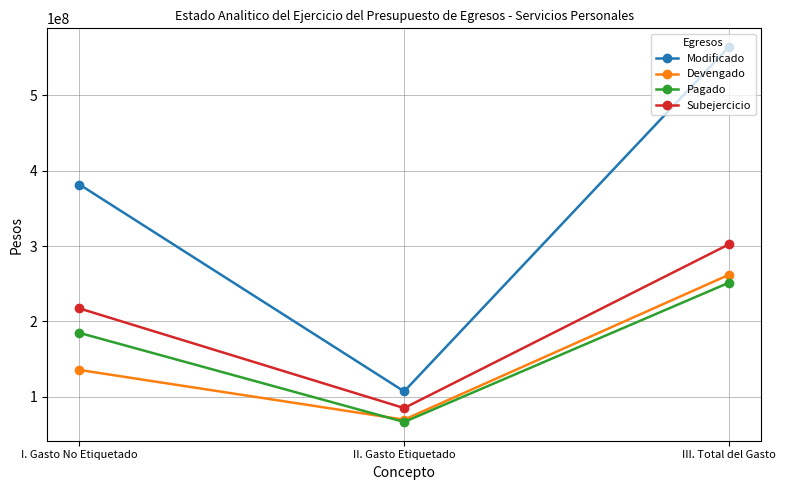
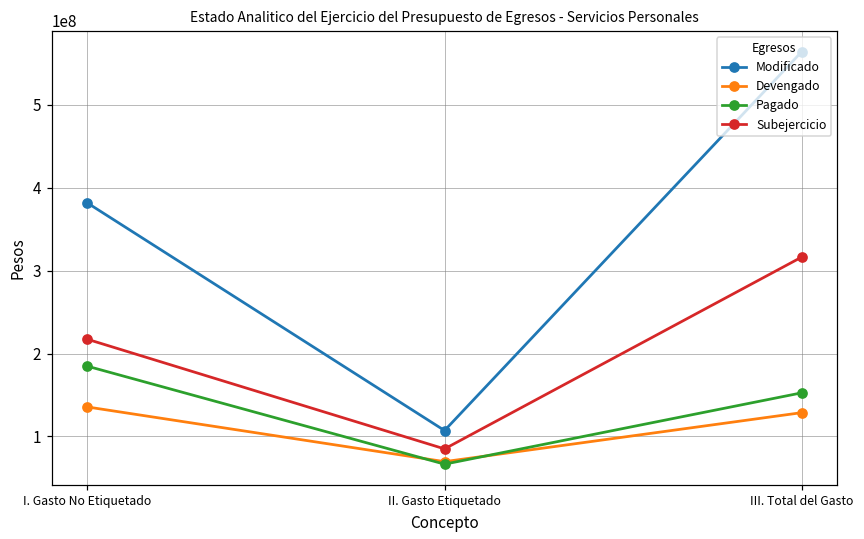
Devengado, III. Total del Gasto: 260000000 -> 130000000
Pagado, III. Total del Gasto: 250000000 -> 150000000
Subejercicio, III. Total del Gasto: 300000000 -> 320000000
